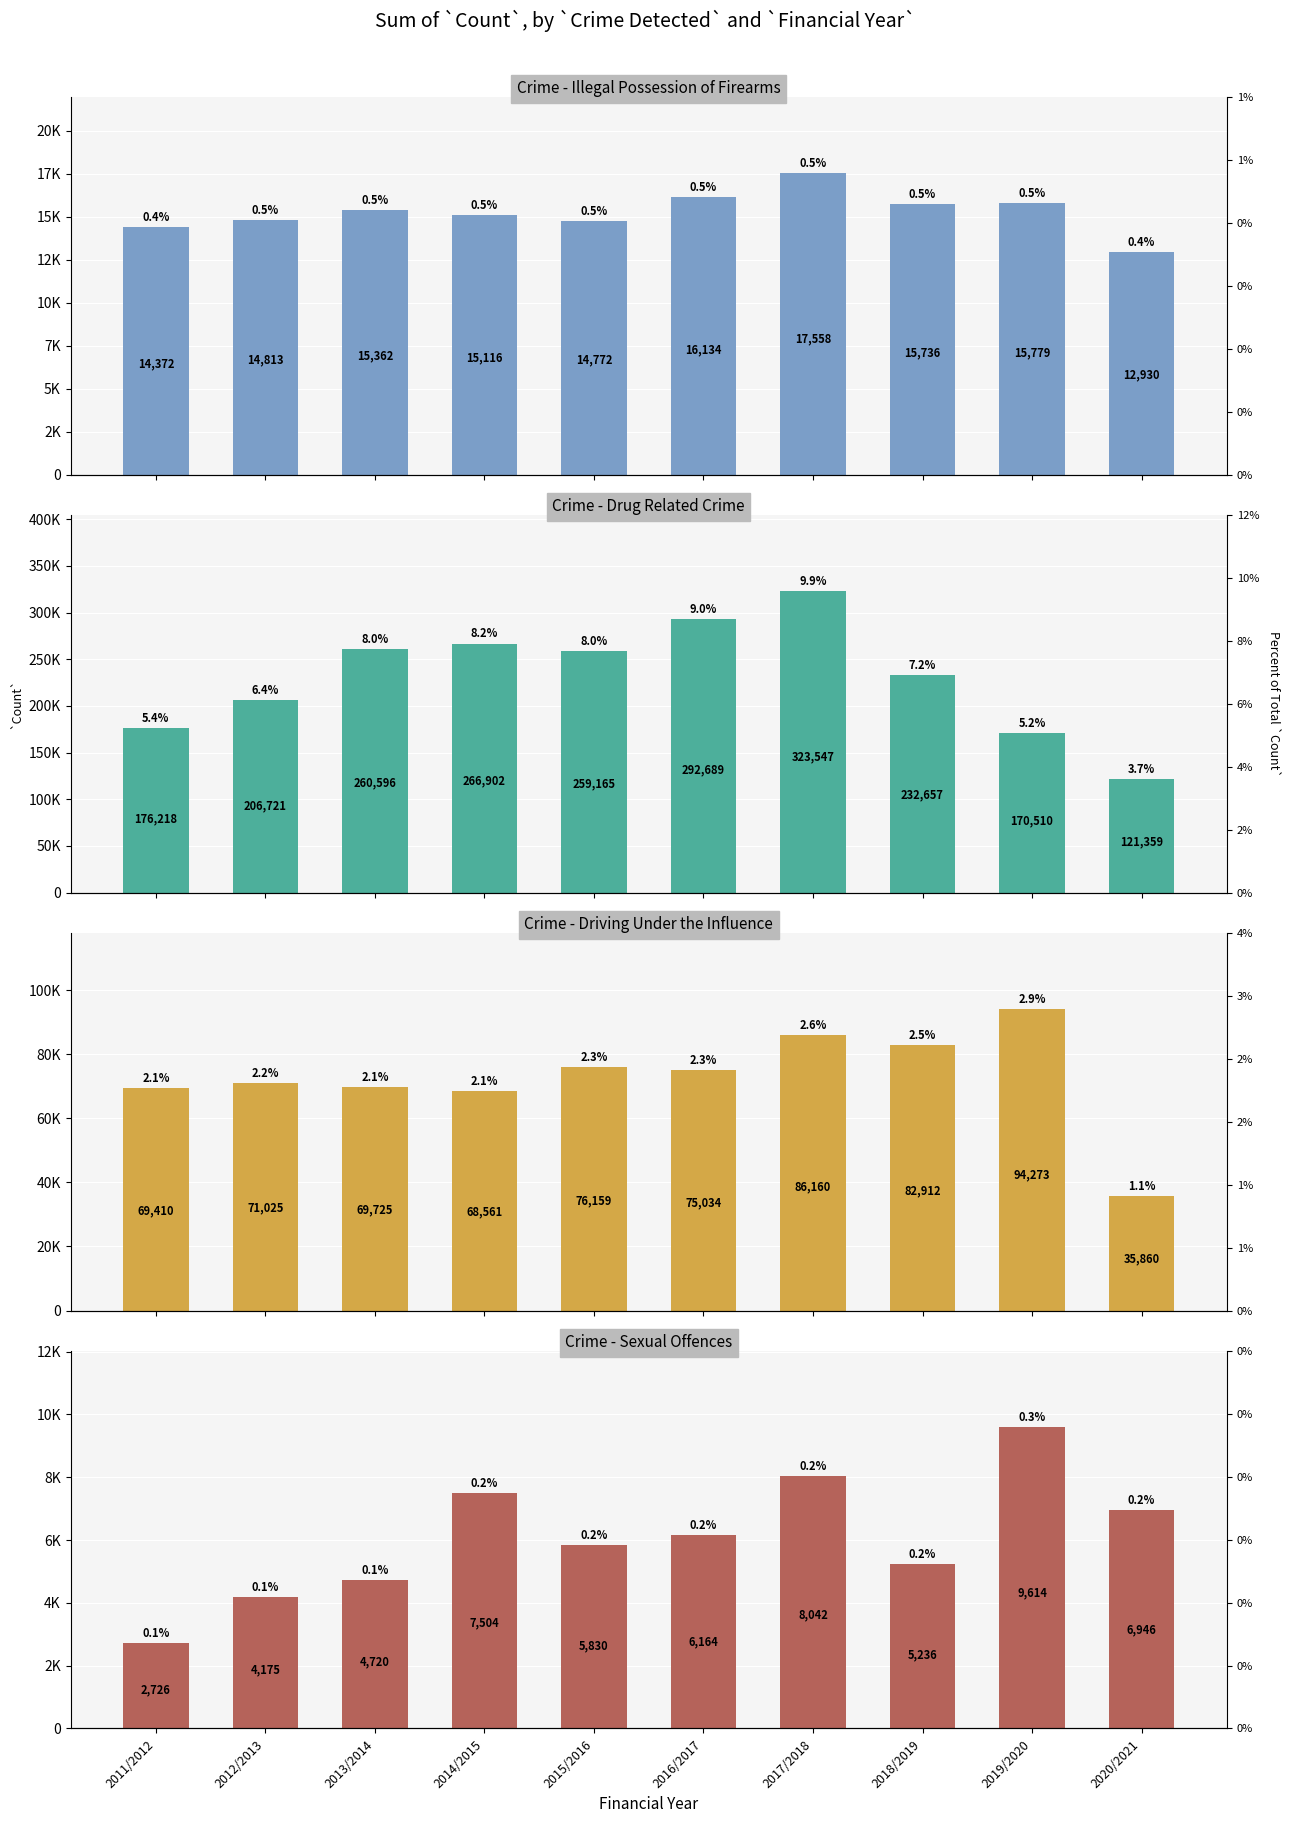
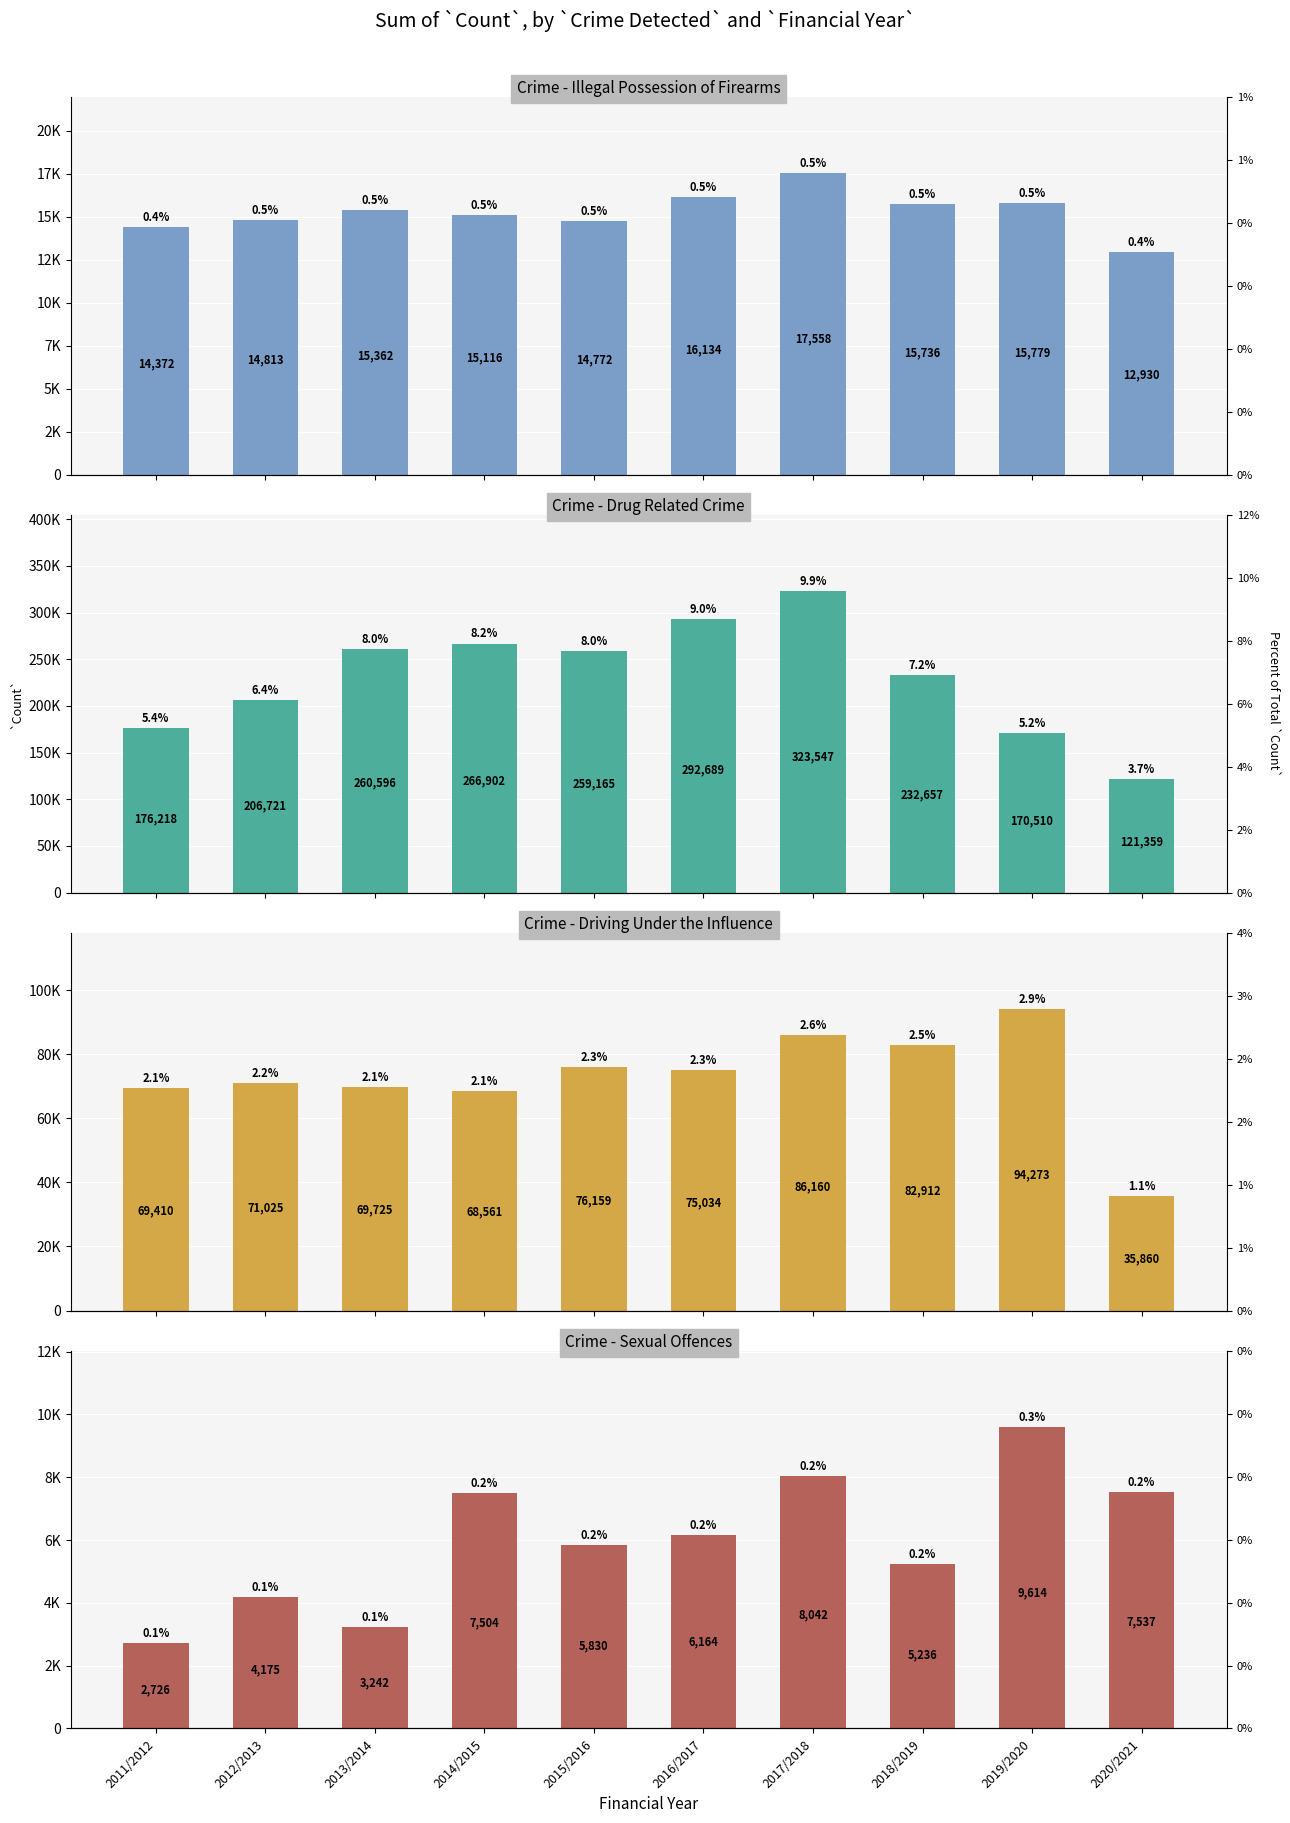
Crime - Sexual Offences, 2013/2014: 4,720 -> 3,242
Crime - Sexual Offences, 2020/2021: 6,946 -> 7,537
